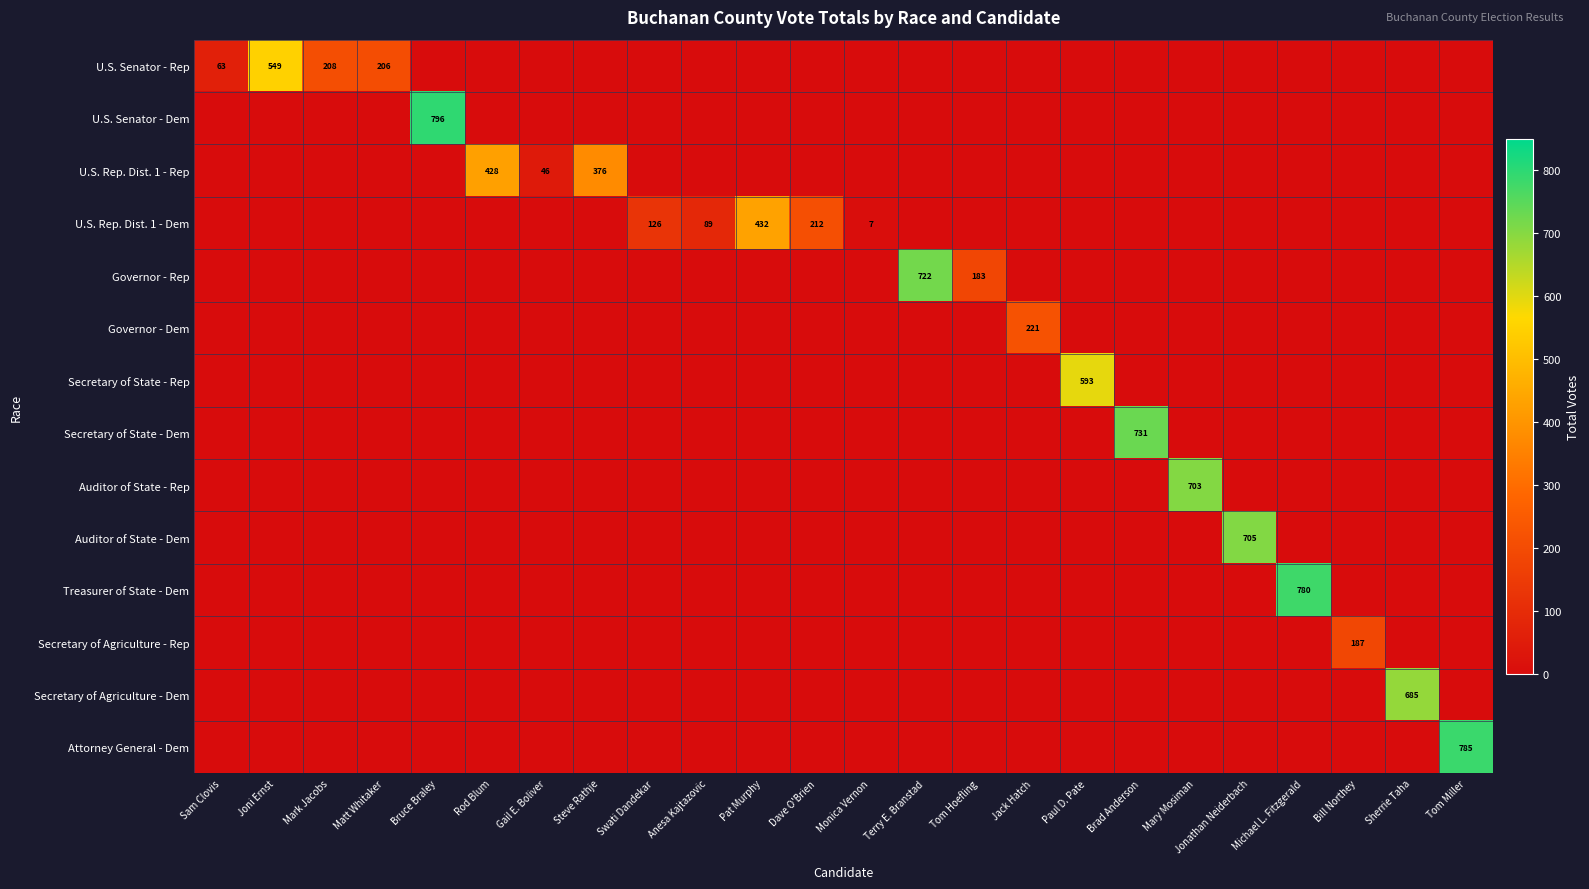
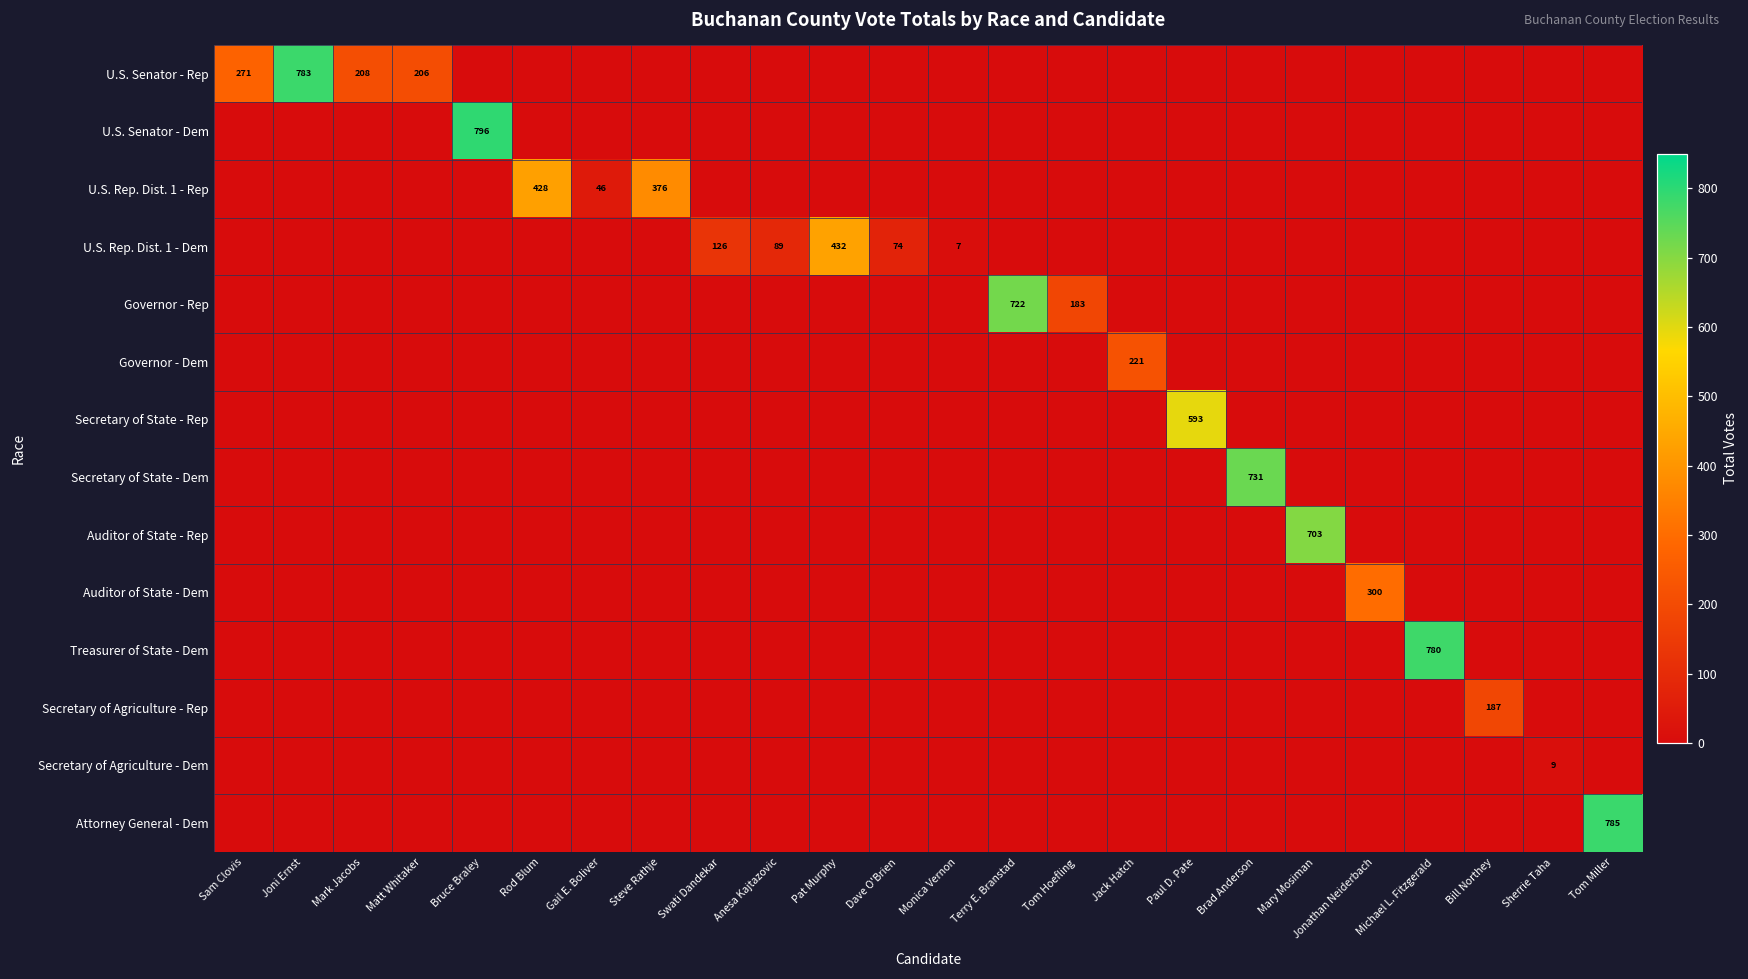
U.S. Senator - Rep, Sam Clovis: 63 -> 271
U.S. Senator - Rep, Joni Ernst: 549 -> 783
U.S. Rep. Dist. 1 - Dem, Dave O'Brien: 212 -> 74
Auditor of State - Dem, Jonathan Neiderbach: 705 -> 300
Secretary of Agriculture - Dem, Sherrie Taha: 685 -> 9
